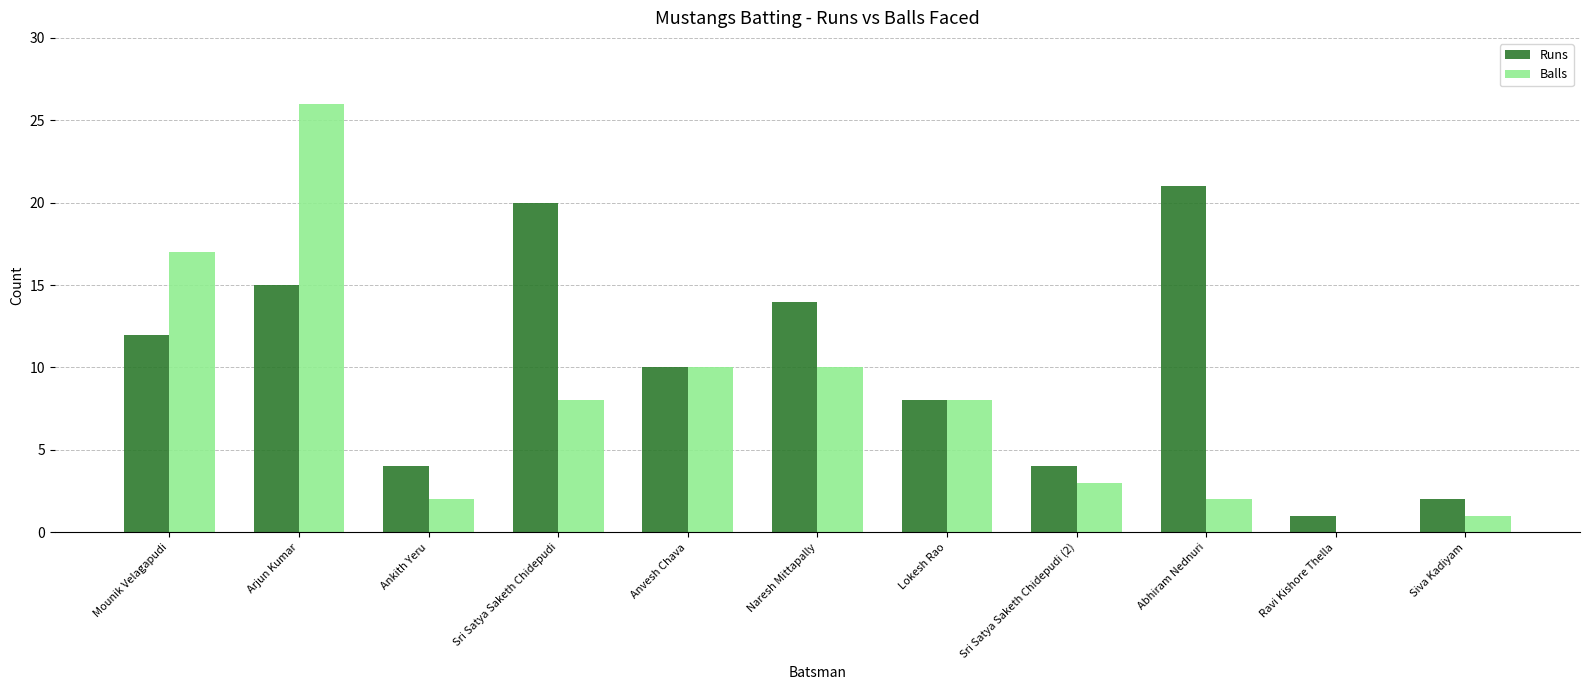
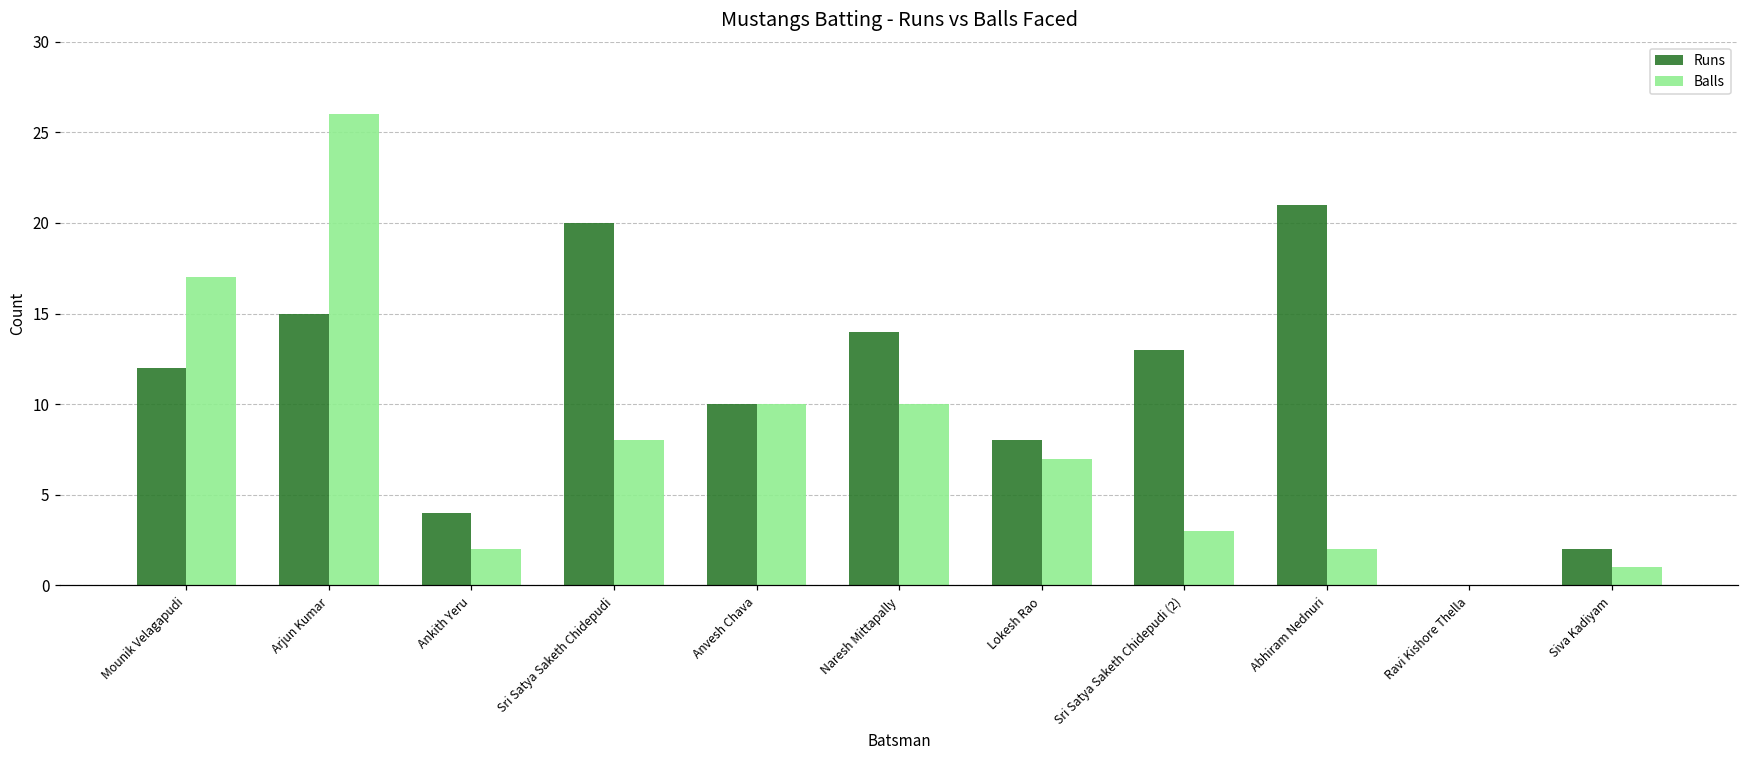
Balls, Lokesh Rao: 8 -> 7
Runs, Sri Satya Saketh Chidepudi (2): 4 -> 13
Runs, Ravi Kishore Thella: 1 -> 0
